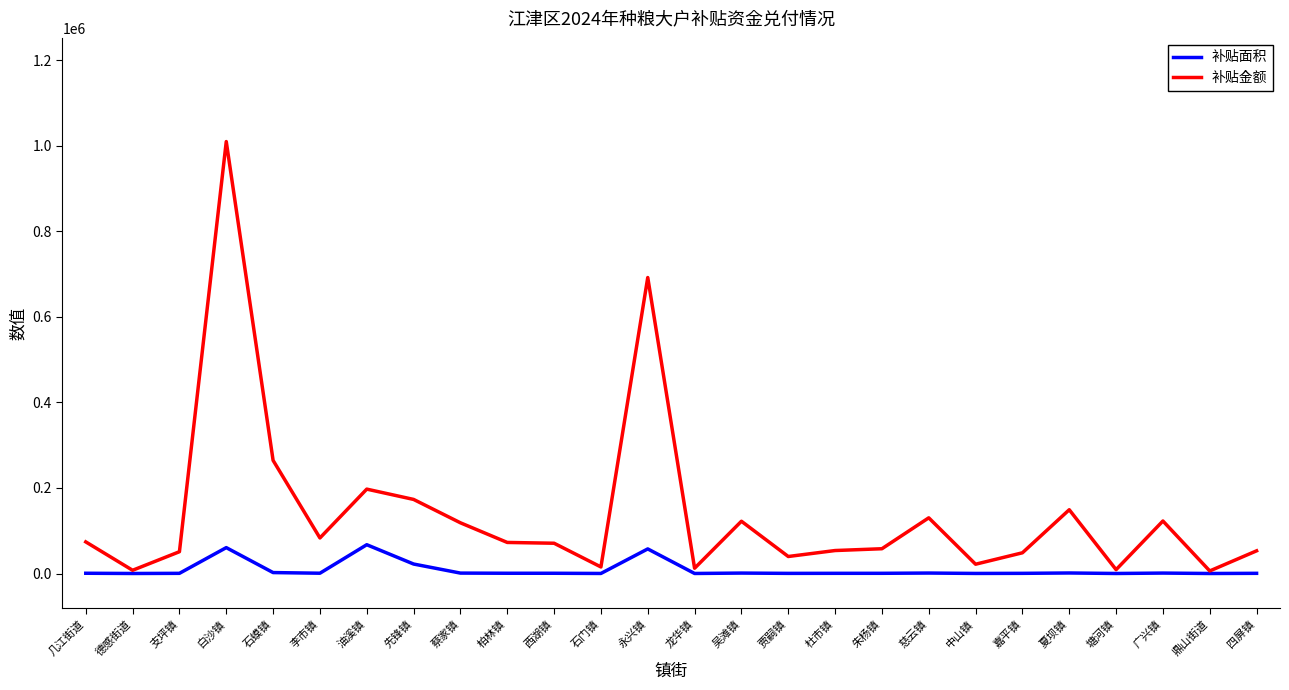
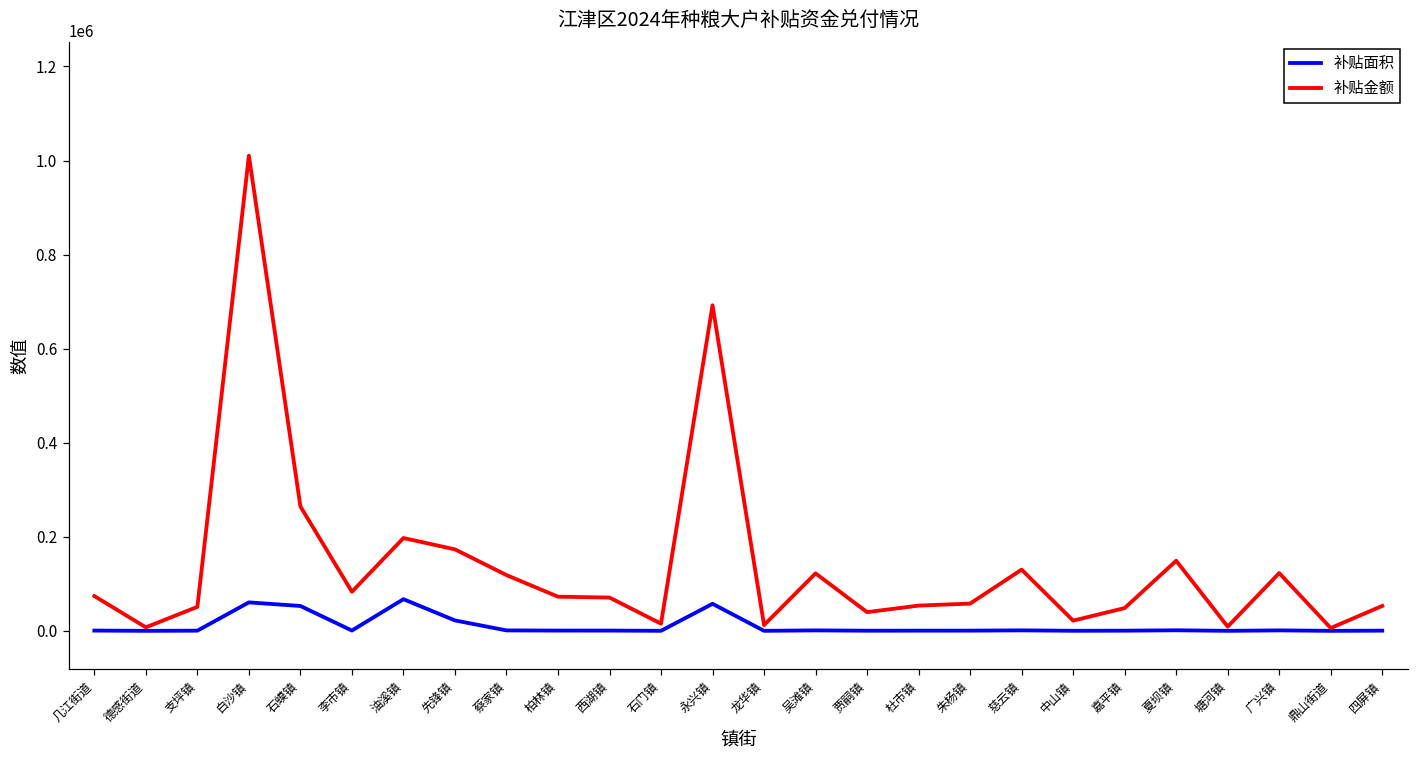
补贴面积, 石蟆镇: 0 -> 50000
